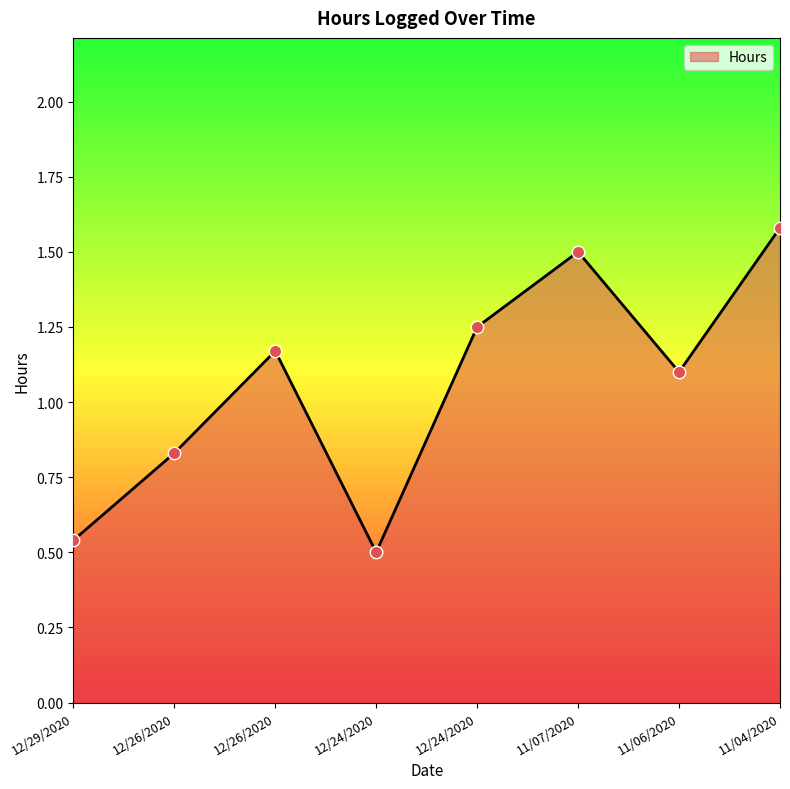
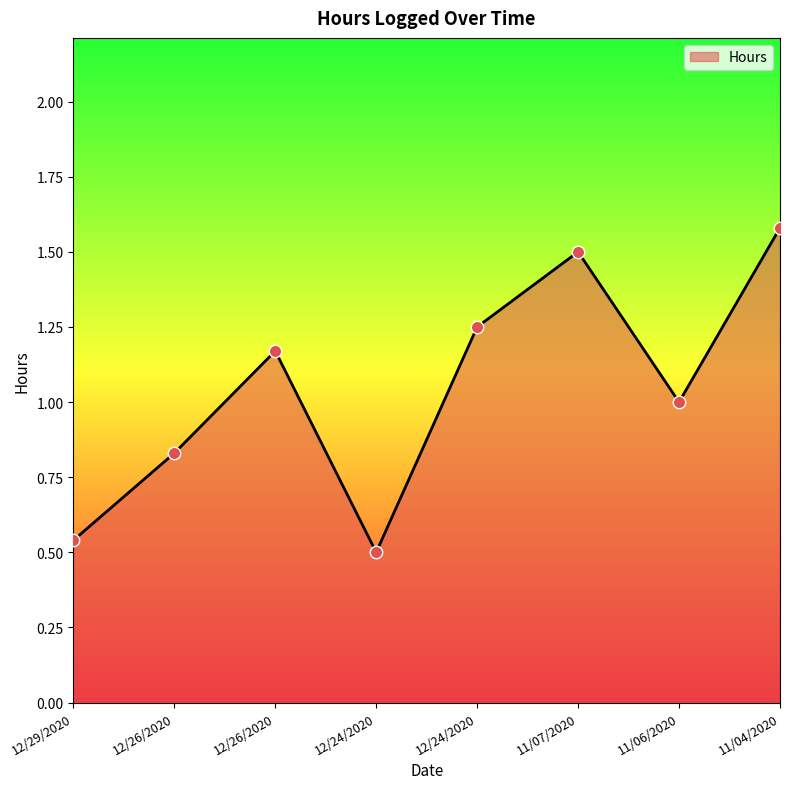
11/06/2020: 1.1 -> 1.0
